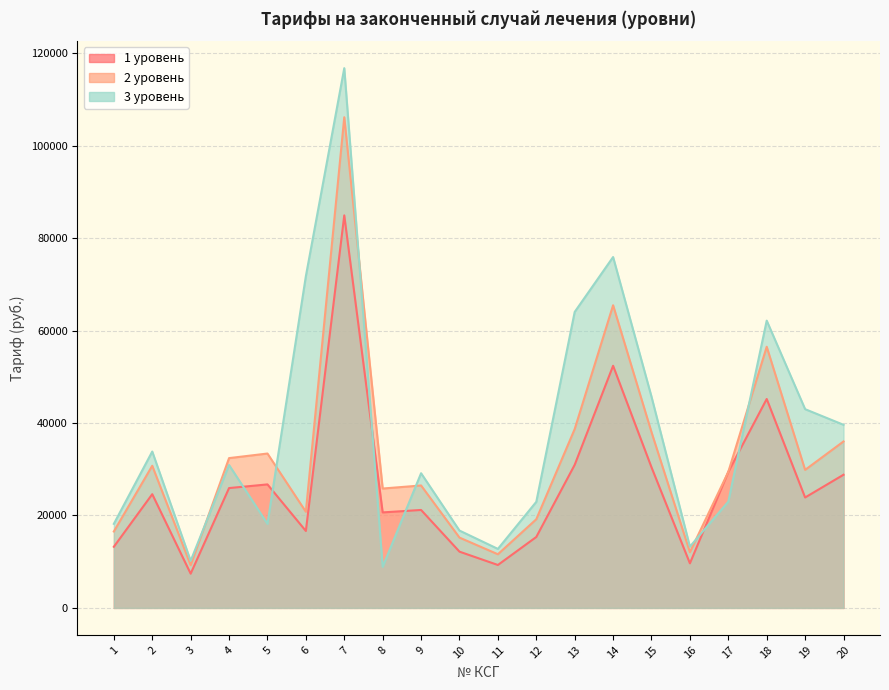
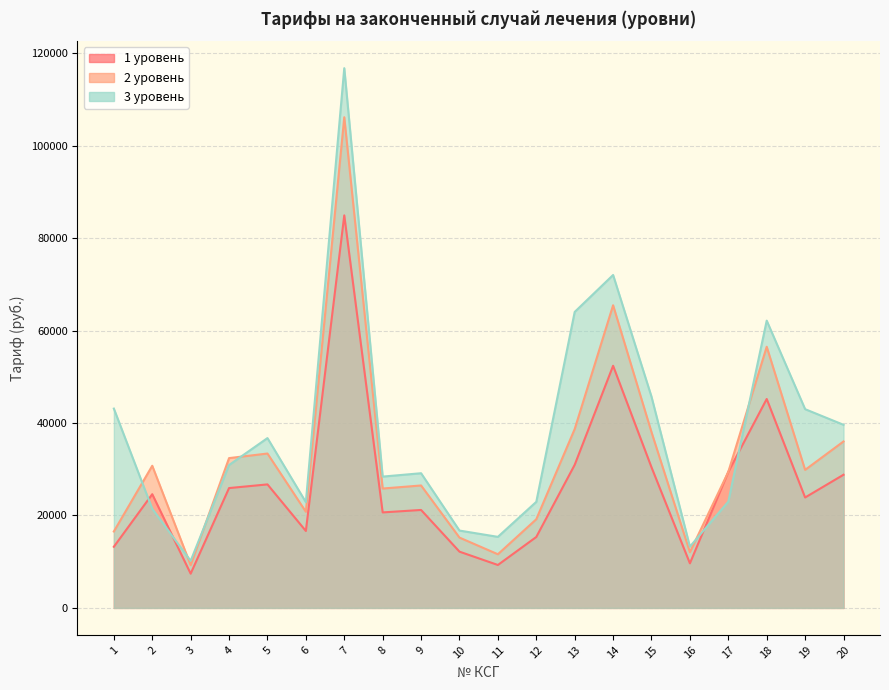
3 уровень, 1: 18000 -> 43000
3 уровень, 2: 34000 -> 21000
3 уровень, 5: 18000 -> 37000
3 уровень, 6: 72000 -> 23000
3 уровень, 8: 9000 -> 28000
3 уровень, 11: 13000 -> 15000
3 уровень, 14: 76000 -> 72000
